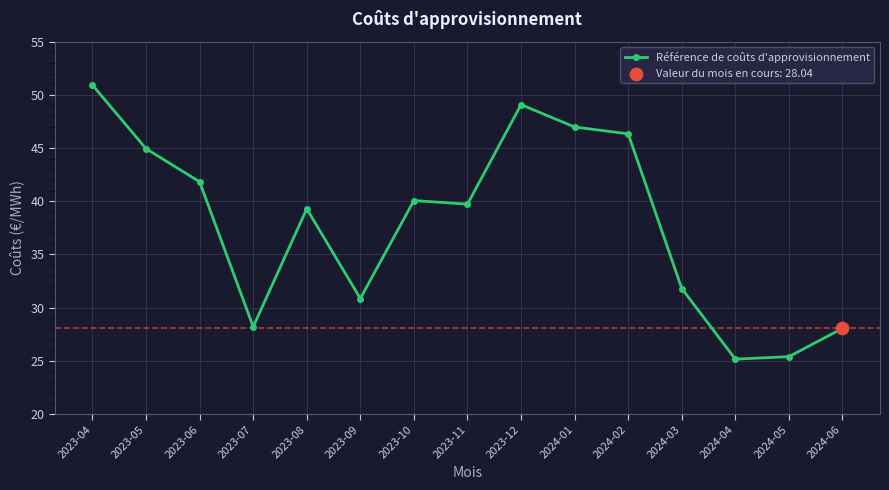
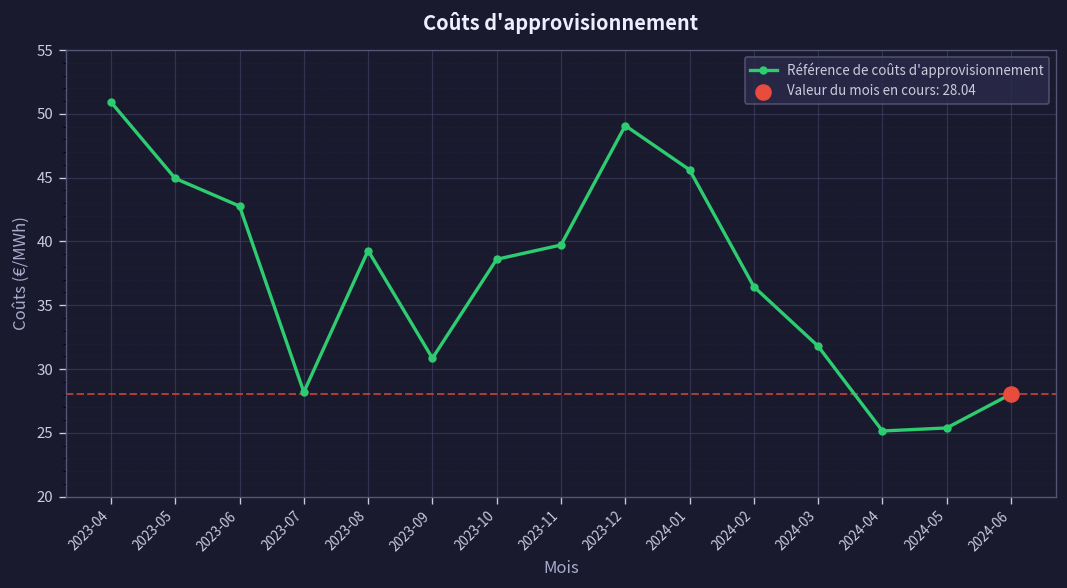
Référence de coûts d'approvisionnement, 2023-06: 41.8 -> 42.8
Référence de coûts d'approvisionnement, 2023-10: 40.1 -> 38.6
Référence de coûts d'approvisionnement, 2024-01: 47.0 -> 45.6
Référence de coûts d'approvisionnement, 2024-02: 46.3 -> 36.5
